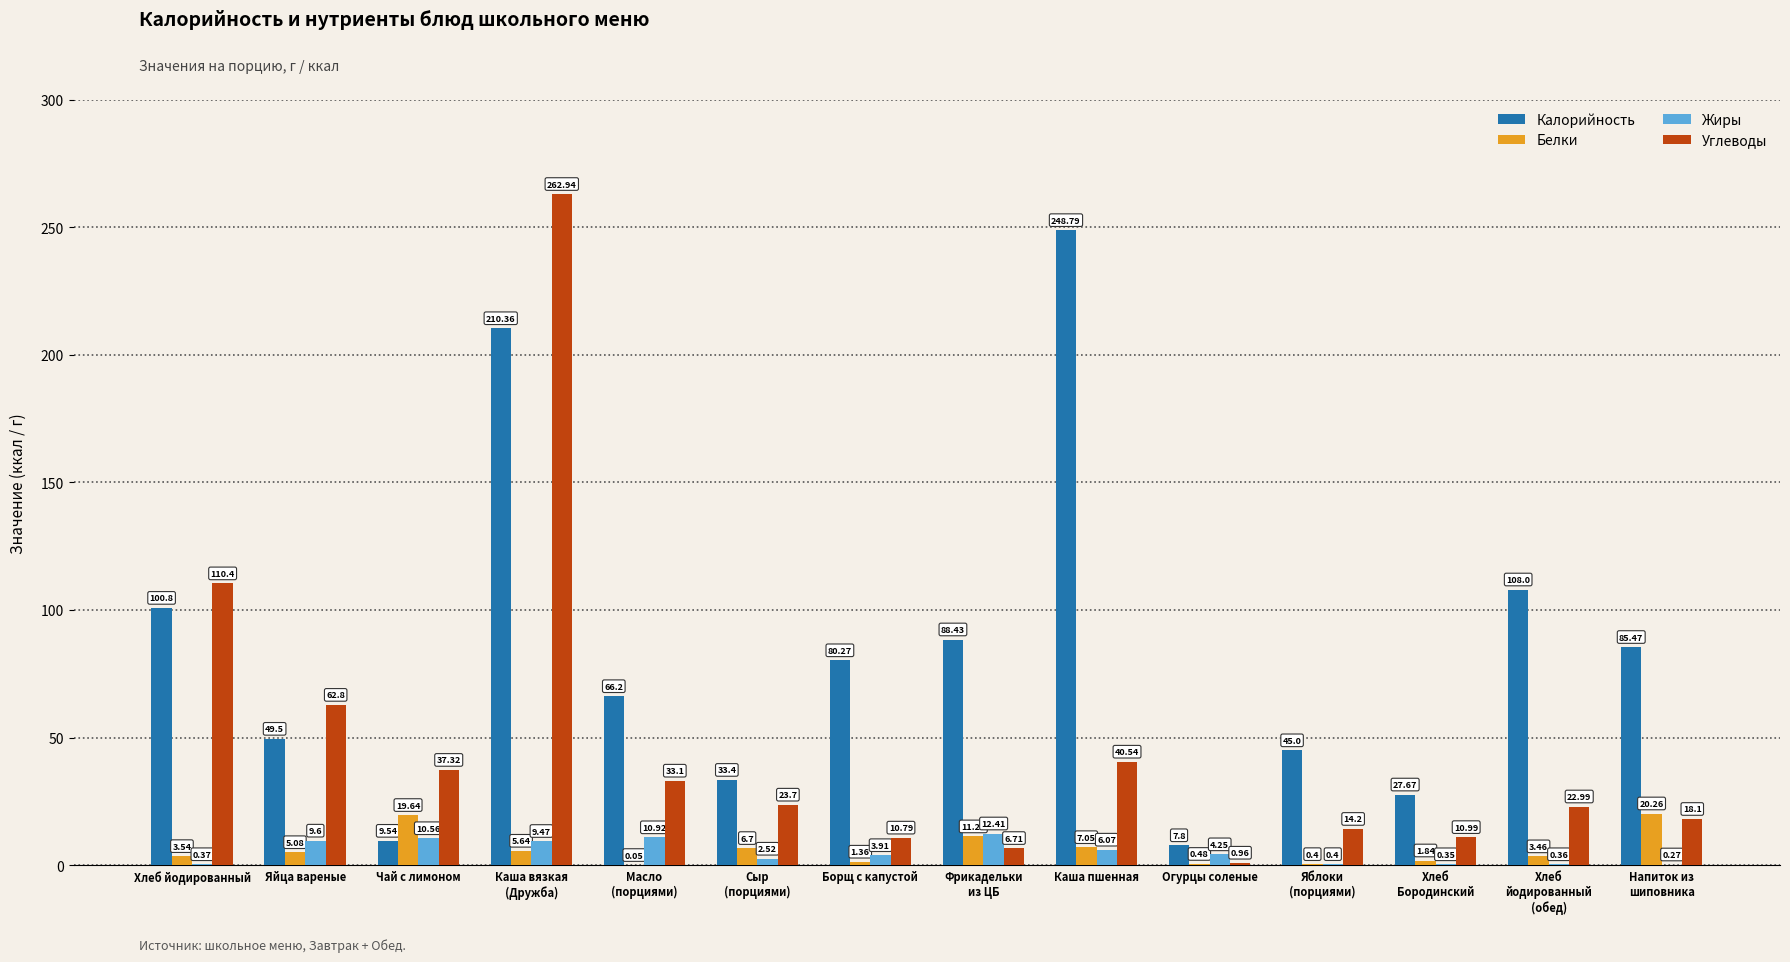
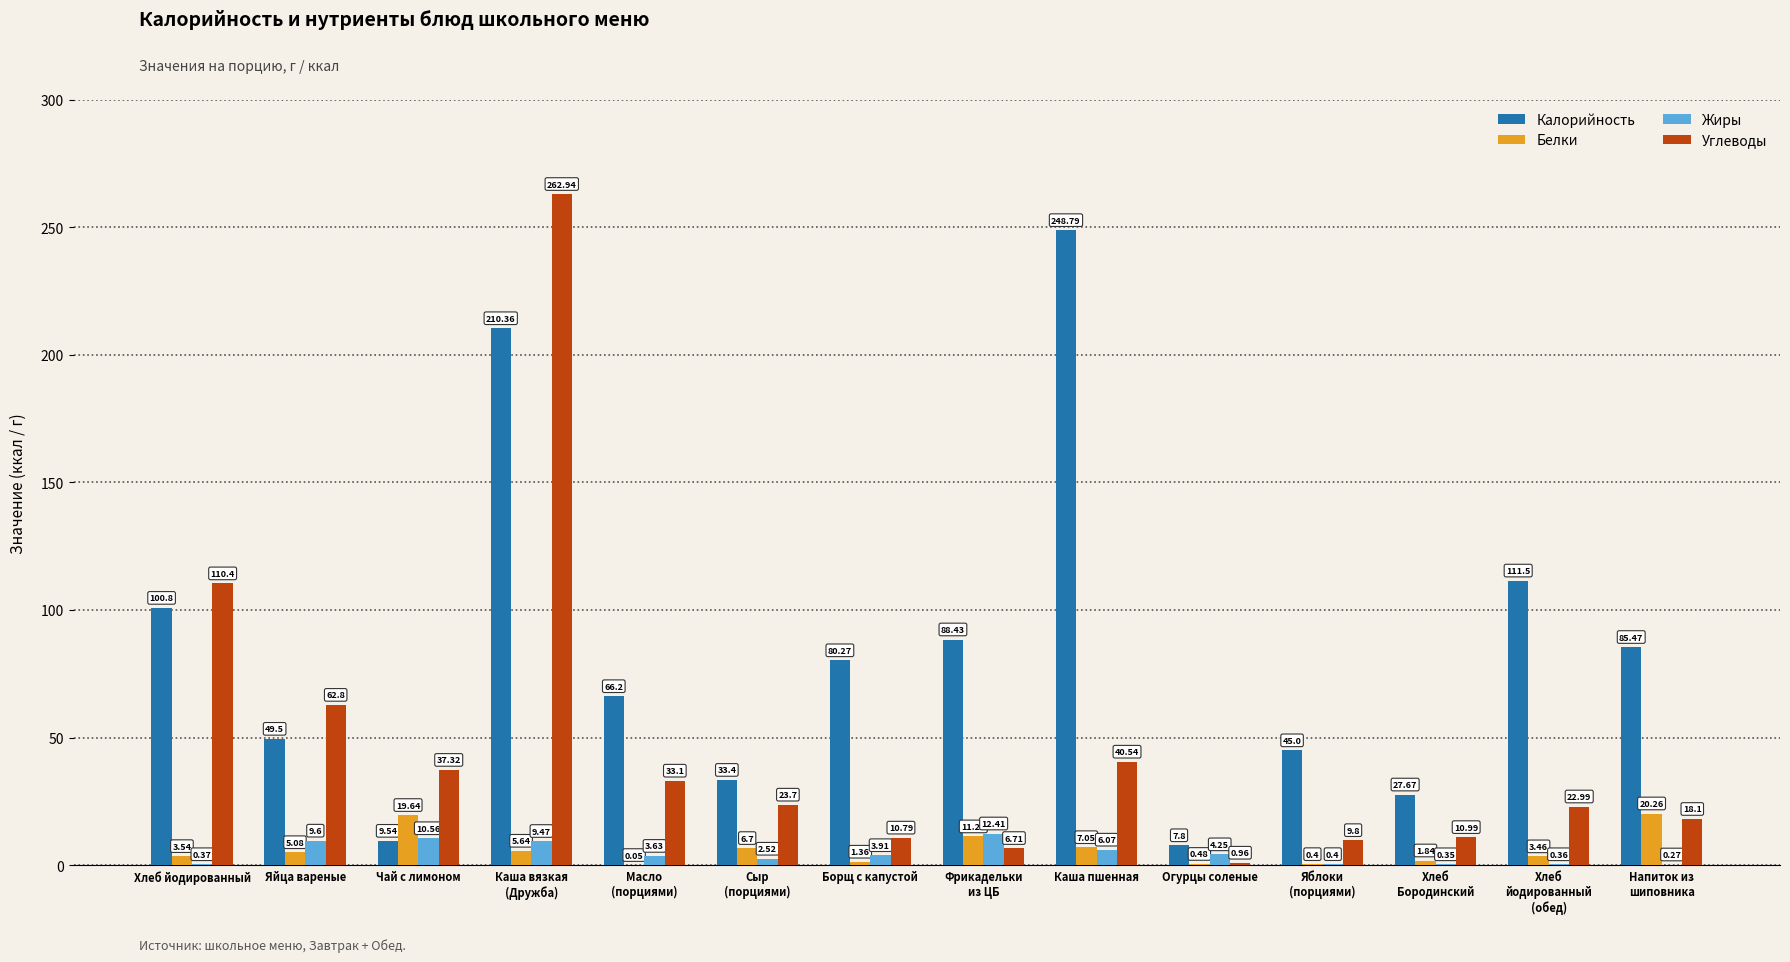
Жиры, Масло (порциями): 10.92 -> 3.63
Углеводы, Яблоки (порциями): 14.2 -> 9.8
Калорийность, Хлеб йодированный (обед): 108.0 -> 111.5
